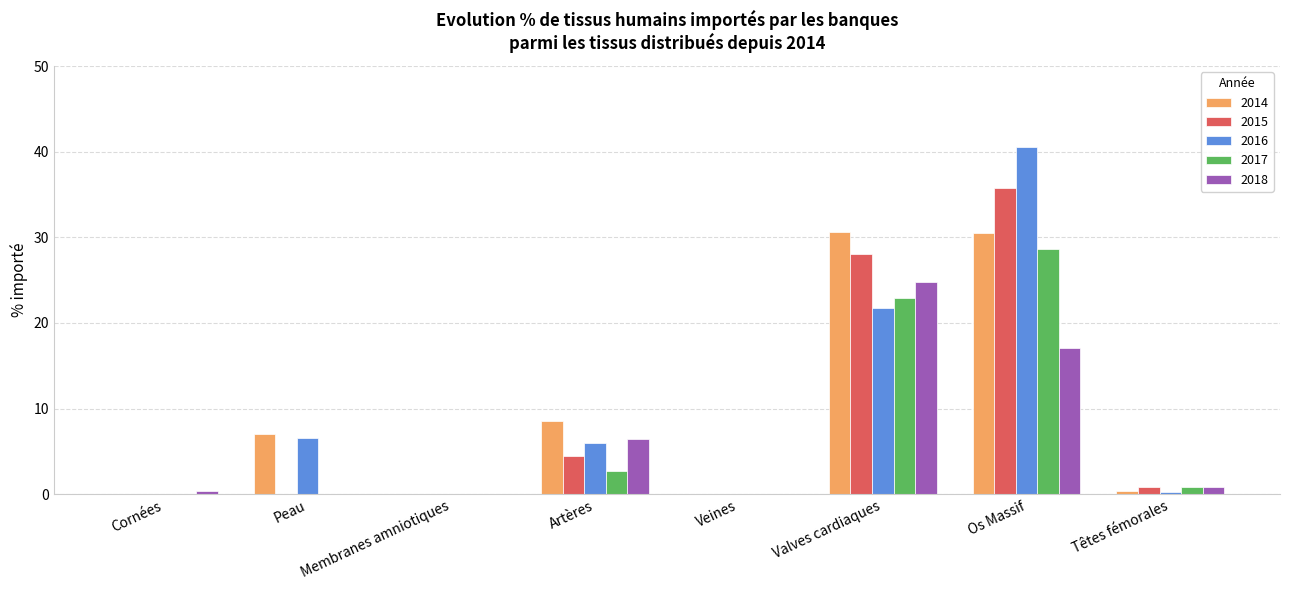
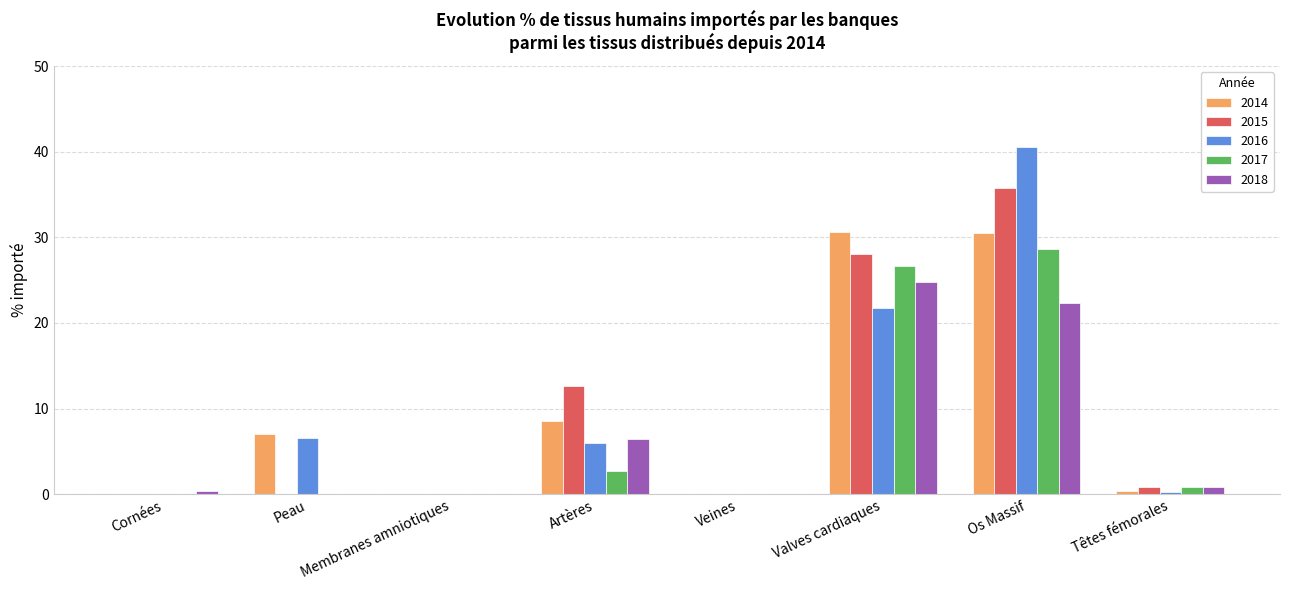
2015, Artères: 5 -> 13
2017, Valves cardiaques: 23 -> 27
2018, Os Massif: 17 -> 22
